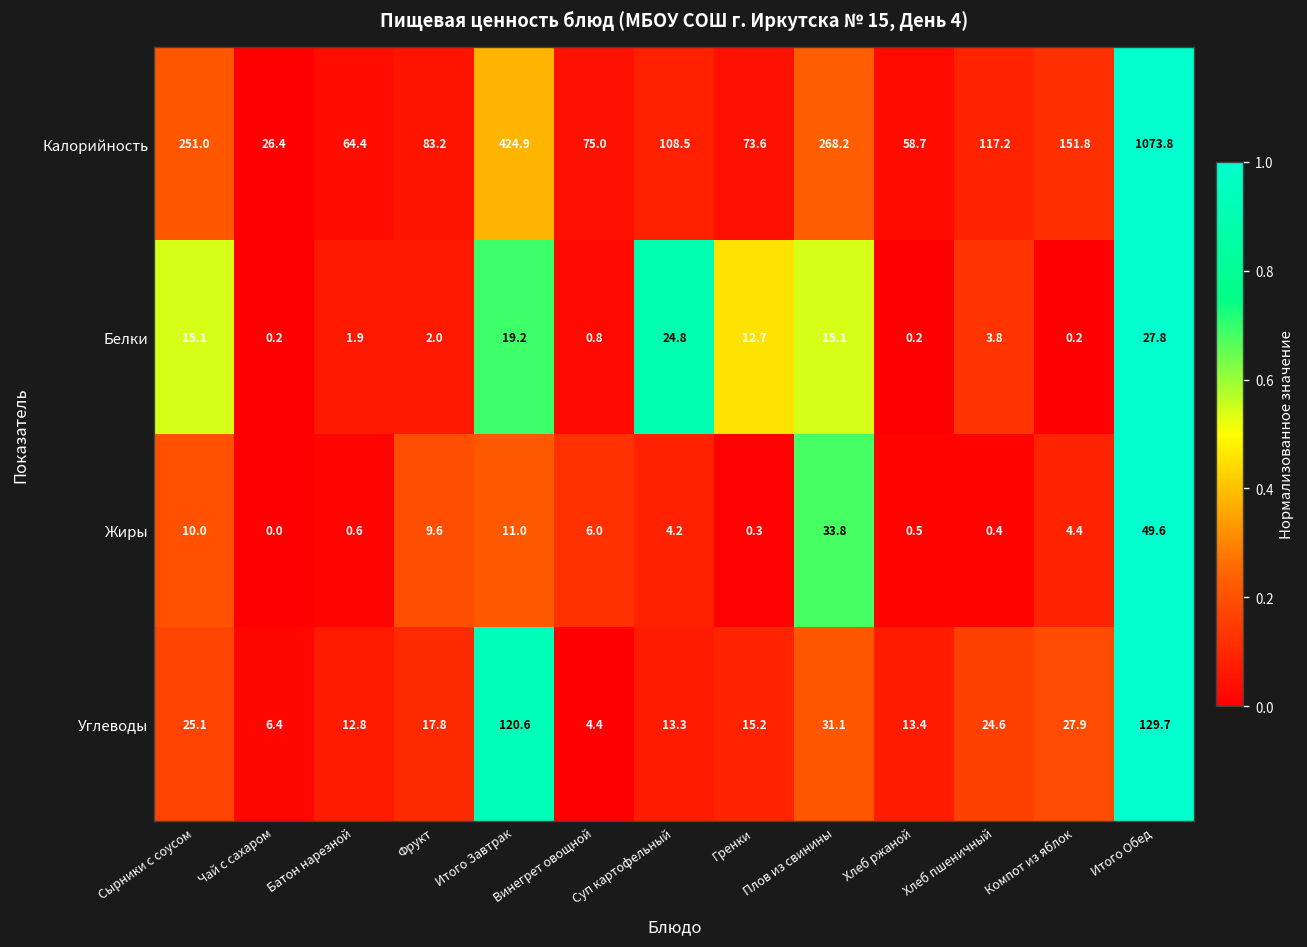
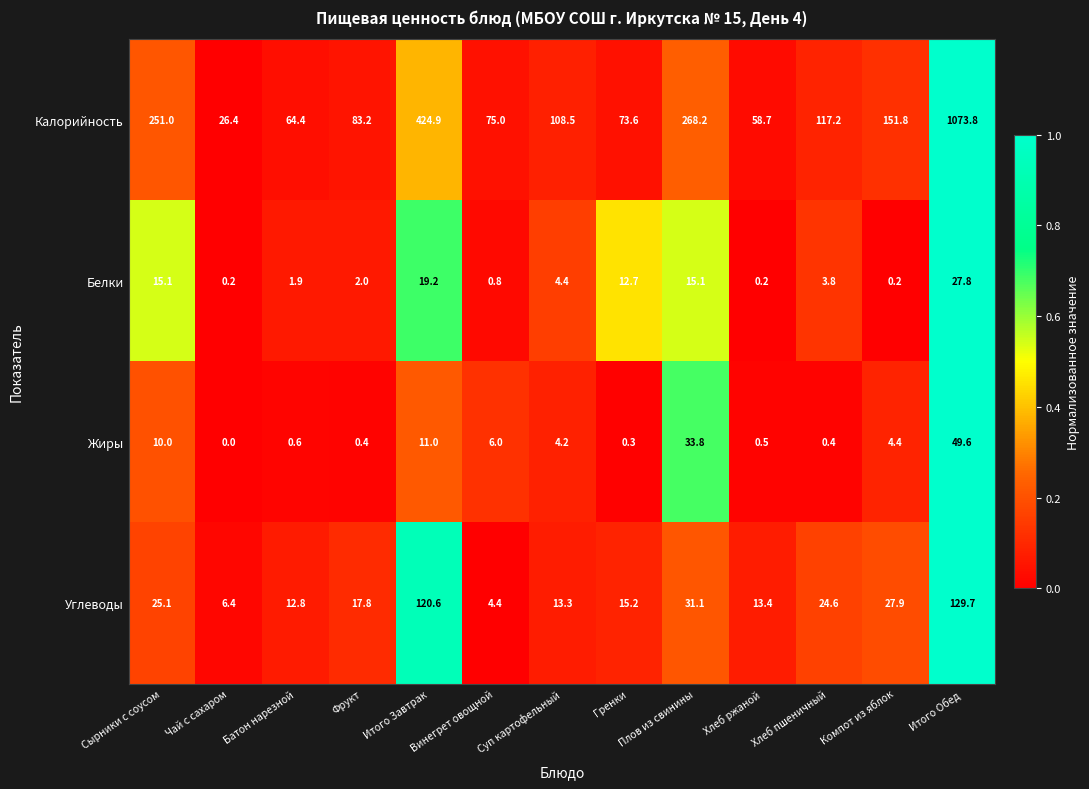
Белки, Суп картофельный: 24.8 -> 4.4
Жиры, Фрукт: 9.6 -> 0.4
